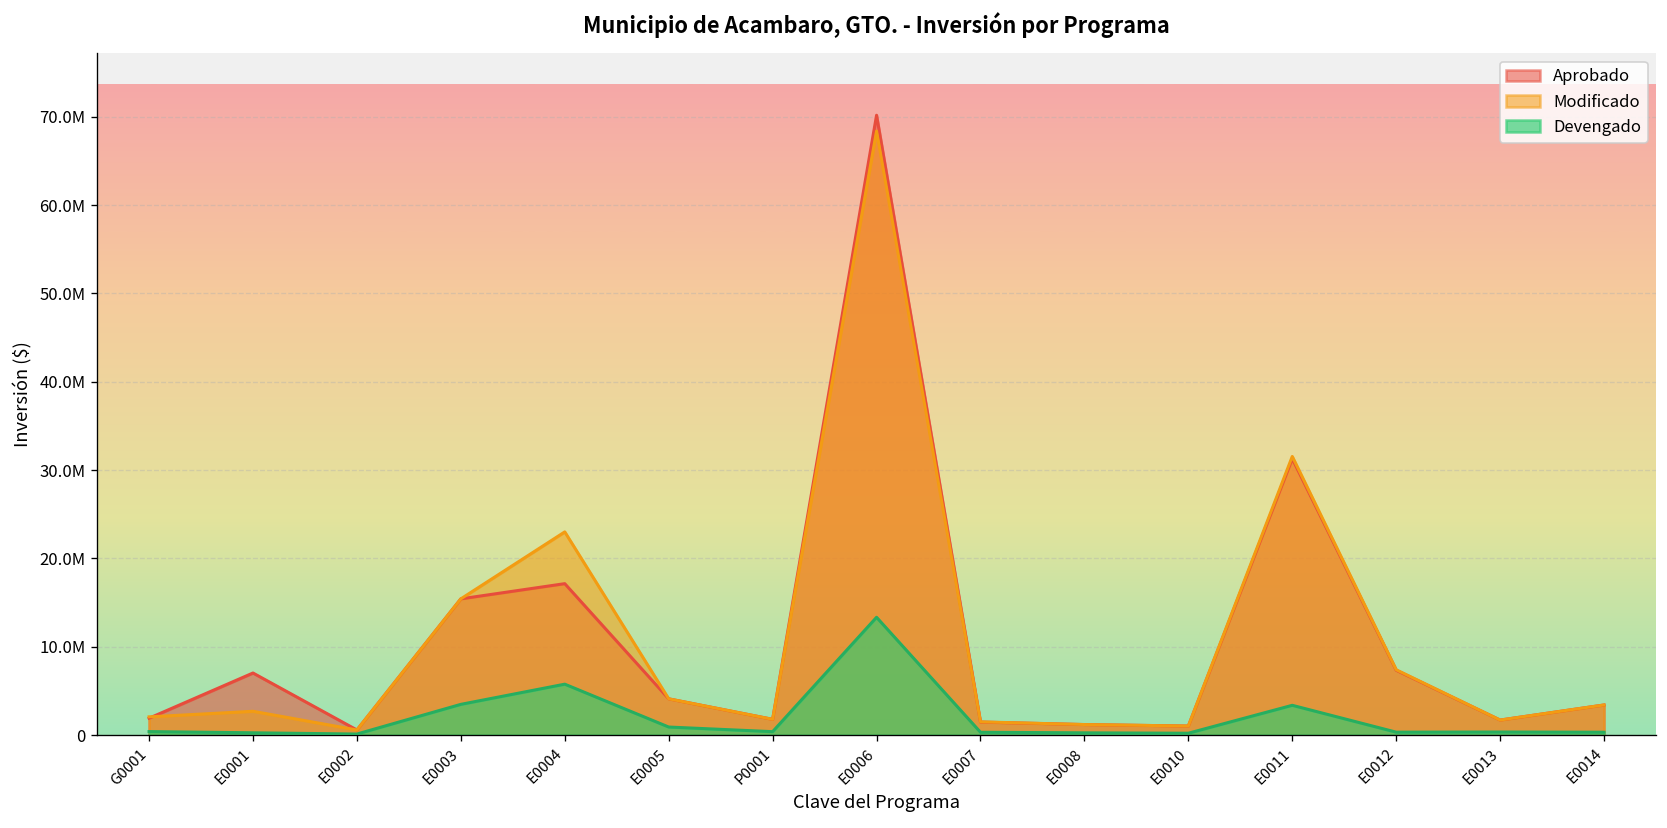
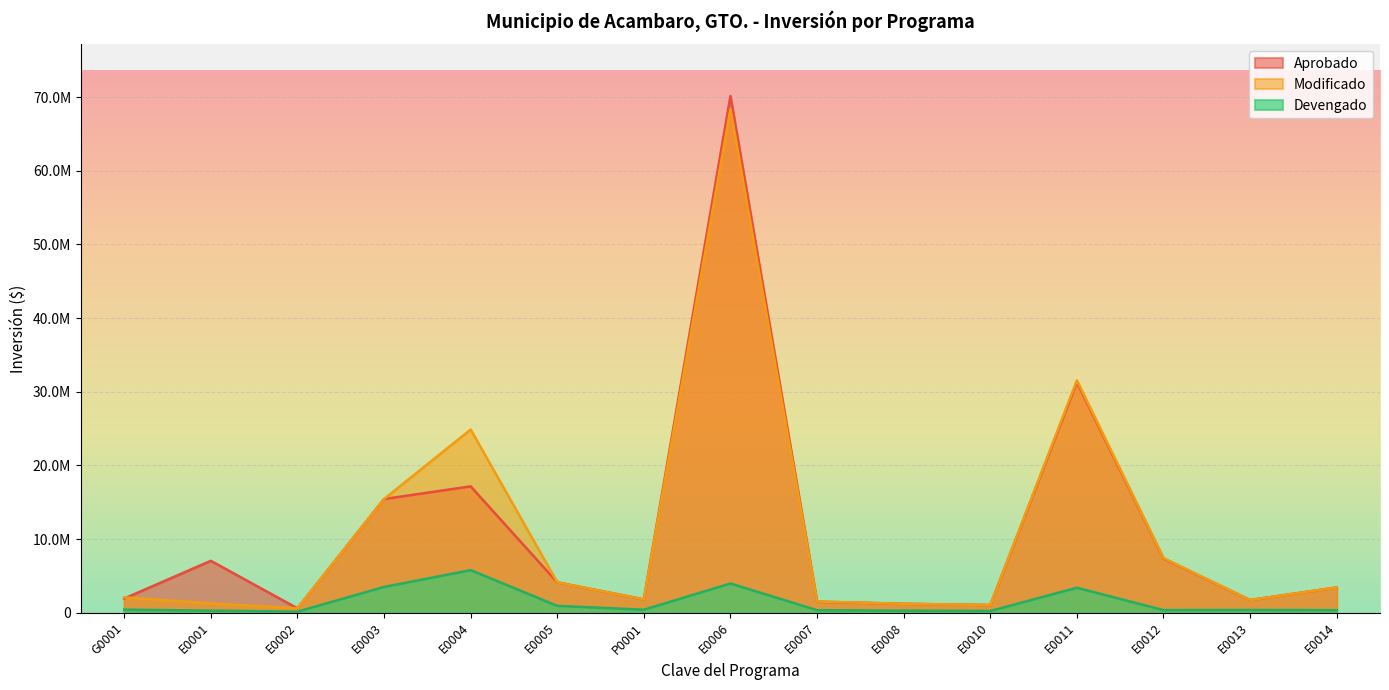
Modificado, E0001: 3000000 -> 1000000
Modificado, E0004: 23000000 -> 25000000
Devengado, E0006: 13000000 -> 4000000
